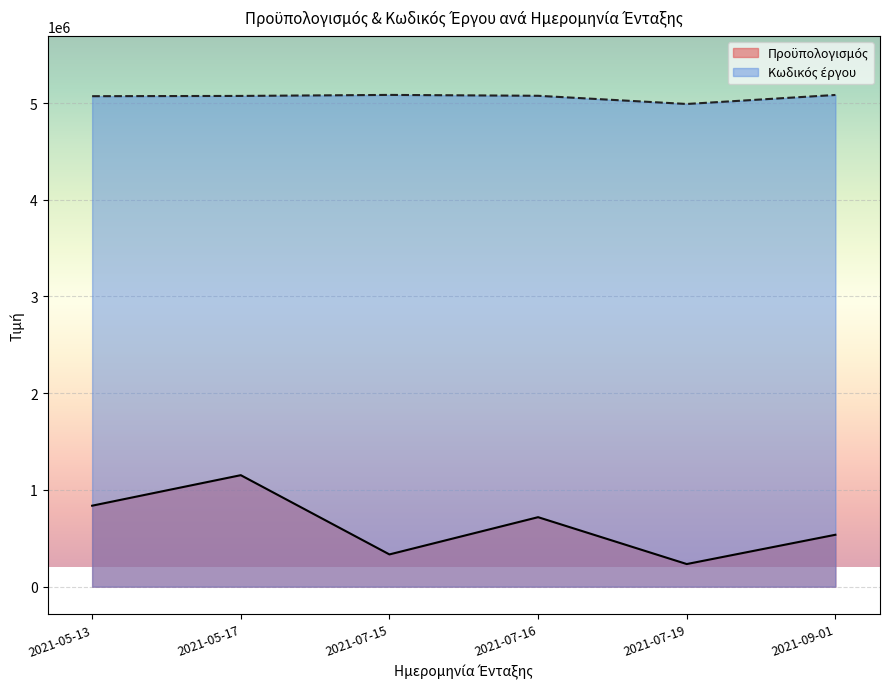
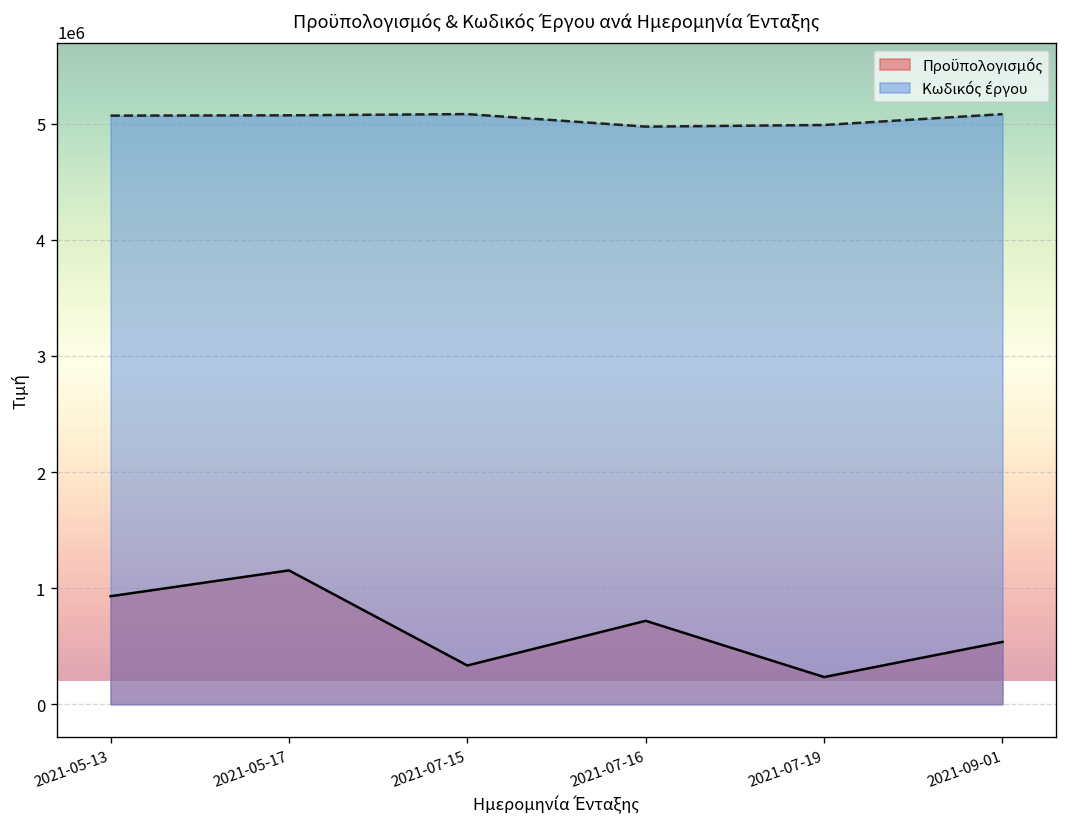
Προϋπολογισμός, 2021-05-13: 800000 -> 900000
Κωδικός έργου, 2021-07-16: 5100000 -> 5000000
